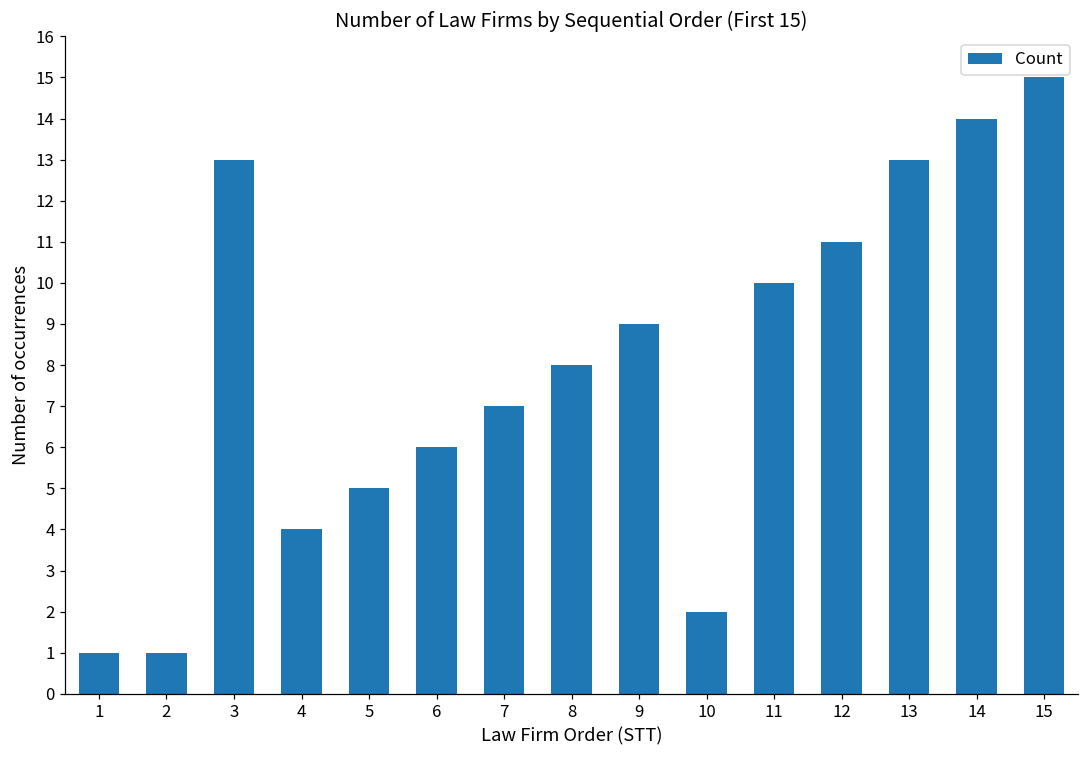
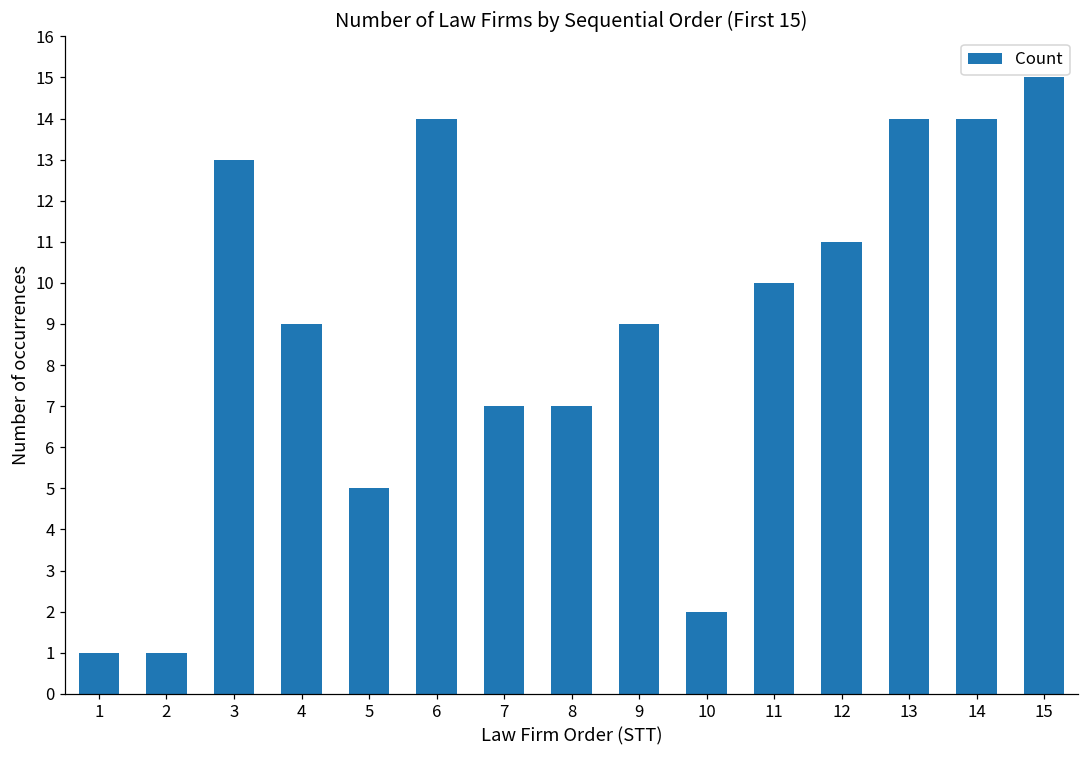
4: 4 -> 9
6: 6 -> 14
8: 8 -> 7
13: 13 -> 14
